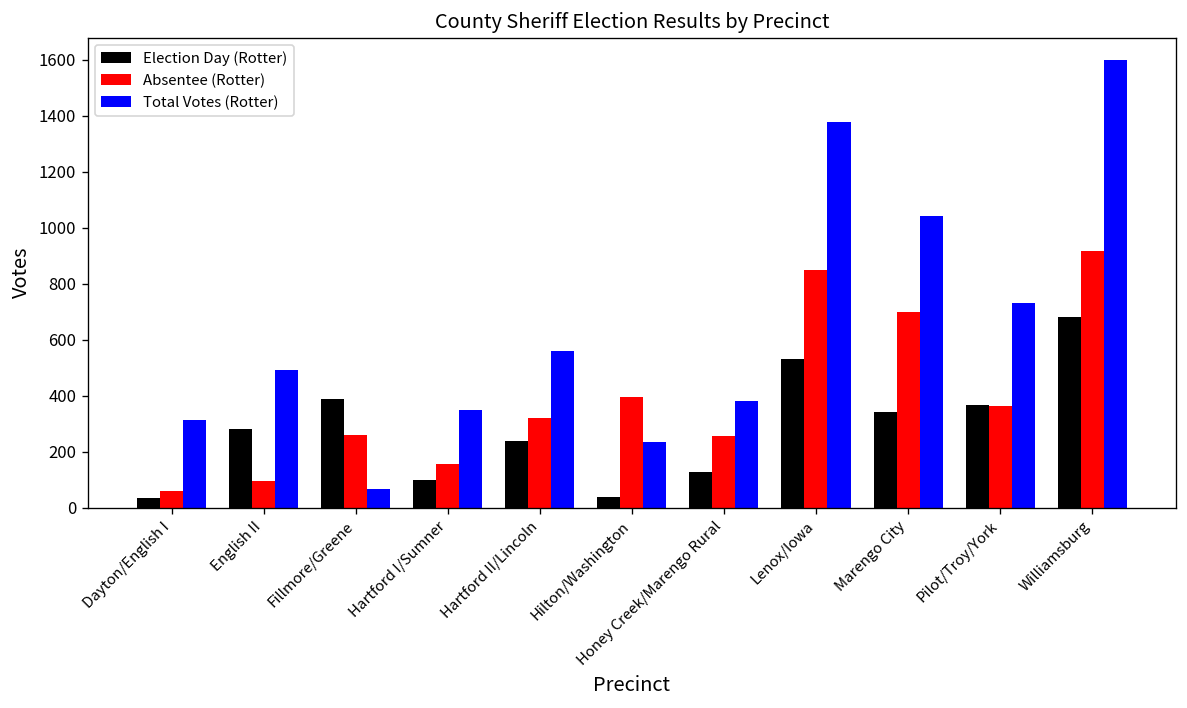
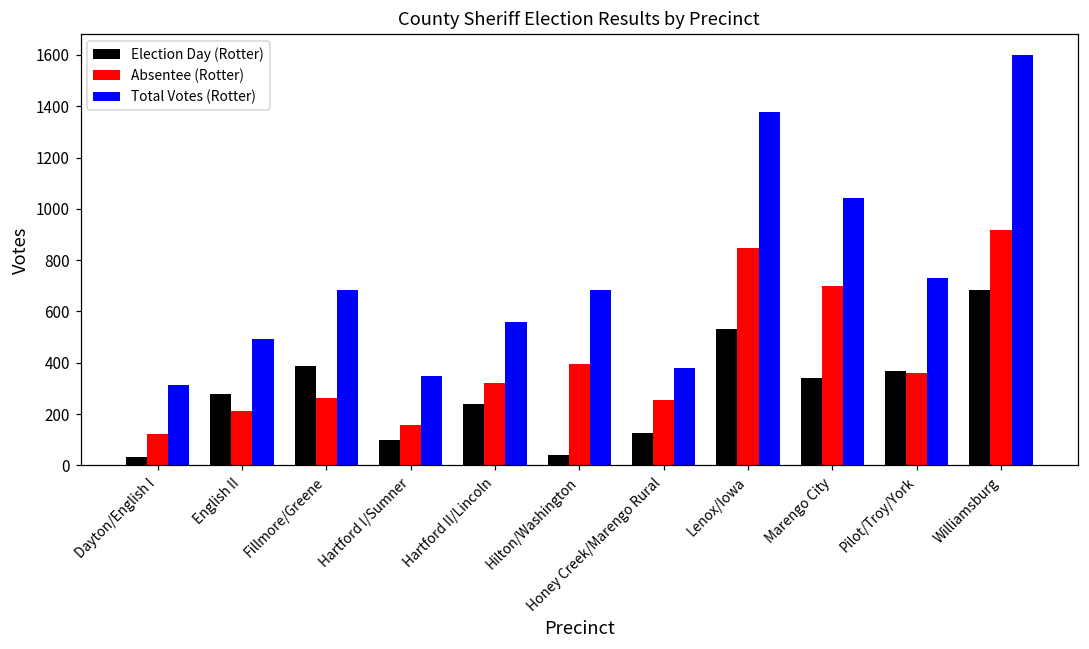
Absentee (Rotter), Dayton/English I: 60 -> 120
Absentee (Rotter), English II: 100 -> 210
Total Votes (Rotter), Fillmore/Greene: 70 -> 690
Total Votes (Rotter), Hilton/Washington: 230 -> 680
